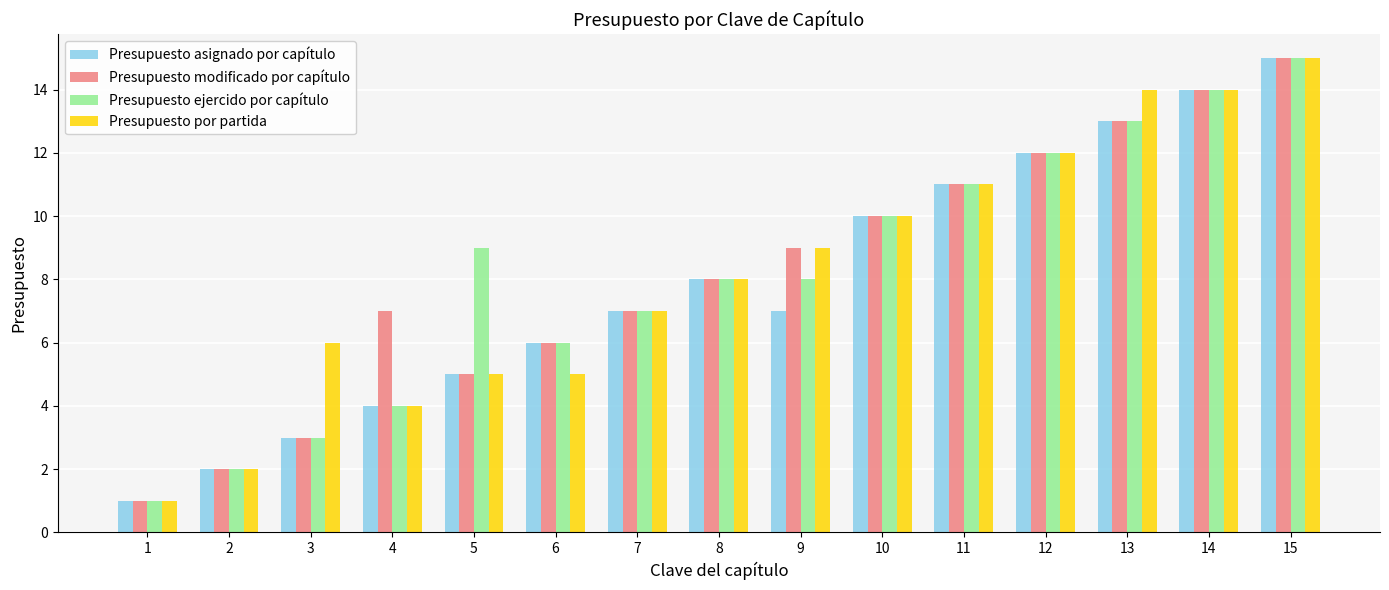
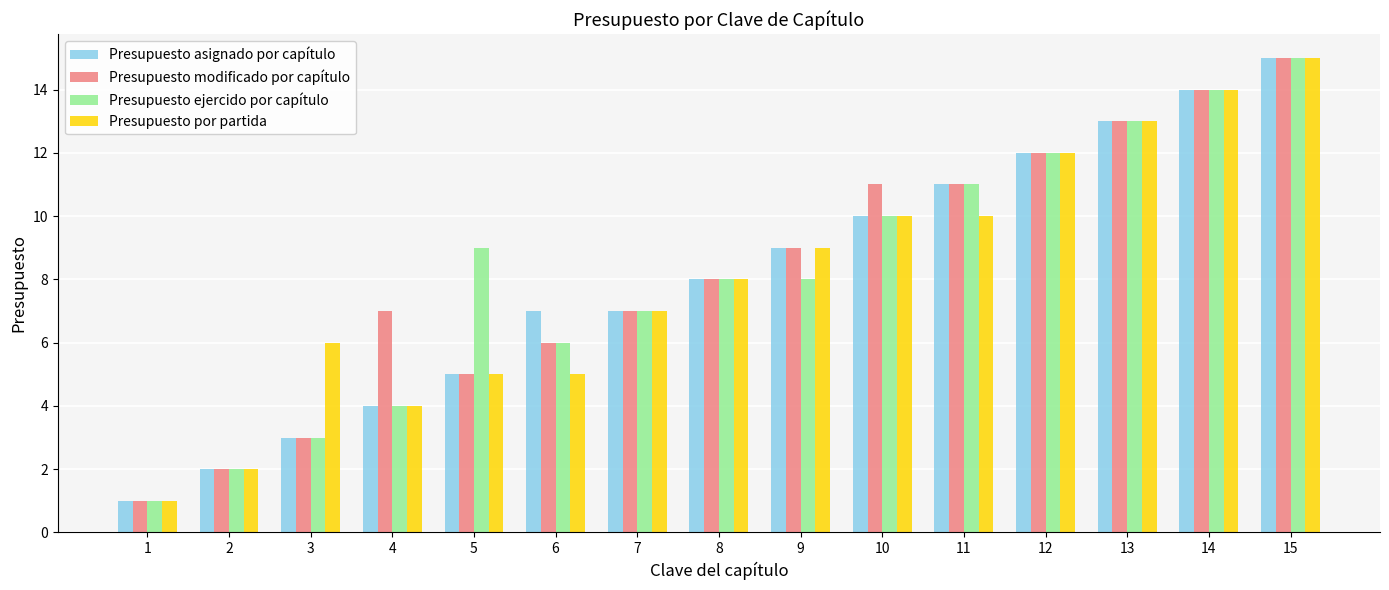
Presupuesto asignado por capítulo, 6: 6 -> 7
Presupuesto asignado por capítulo, 9: 7 -> 9
Presupuesto modificado por capítulo, 10: 10 -> 11
Presupuesto por partida, 11: 11 -> 10
Presupuesto por partida, 13: 14 -> 13
